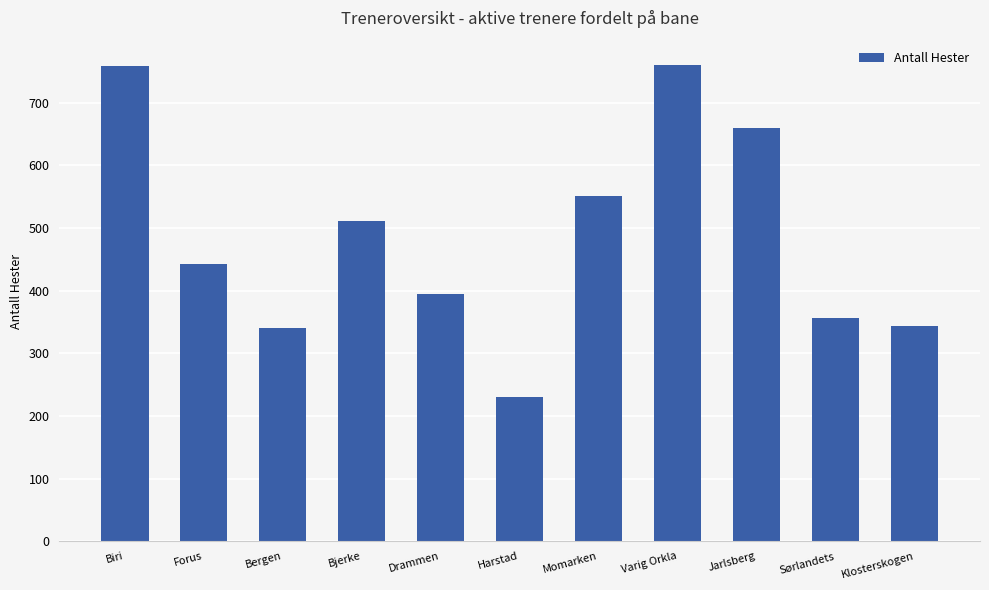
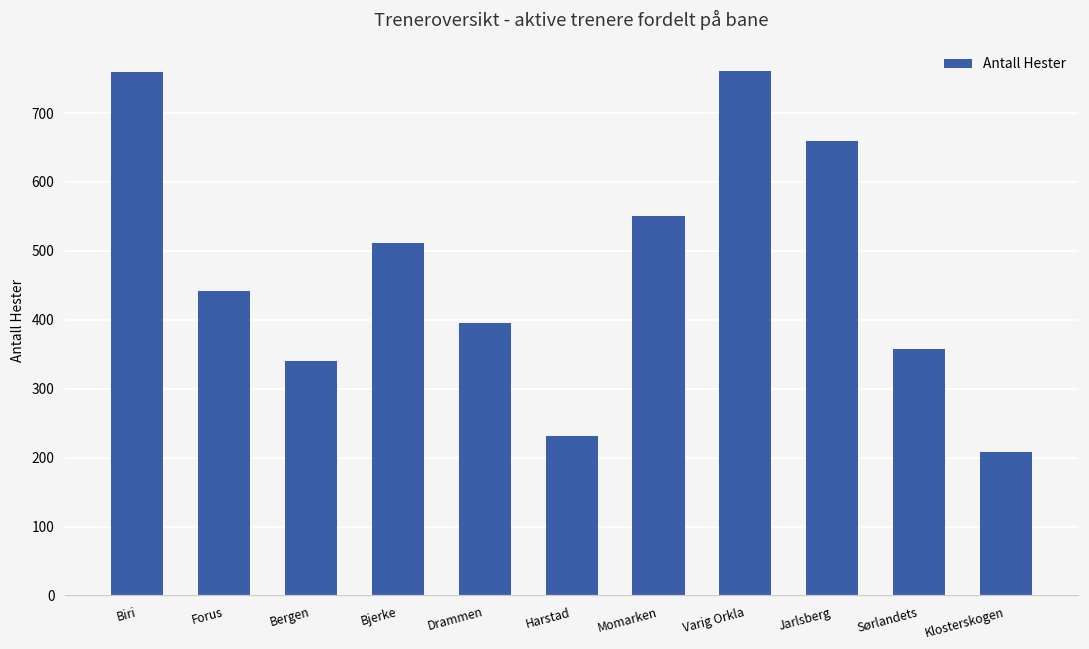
Klosterskogen: 340 -> 210
